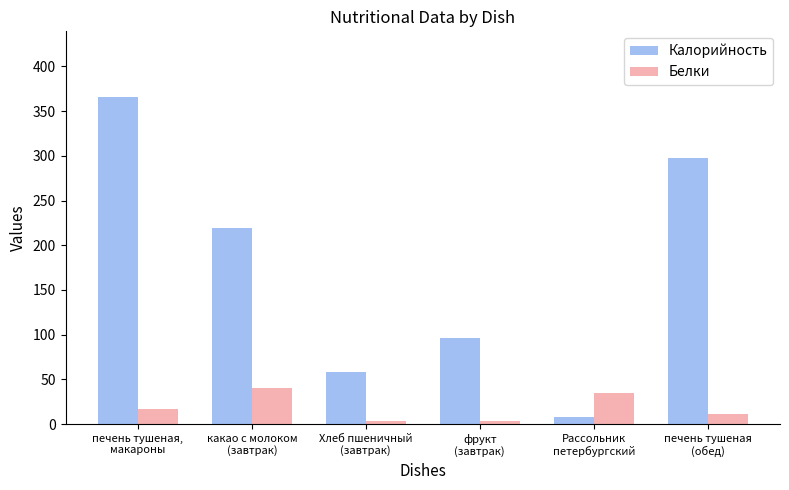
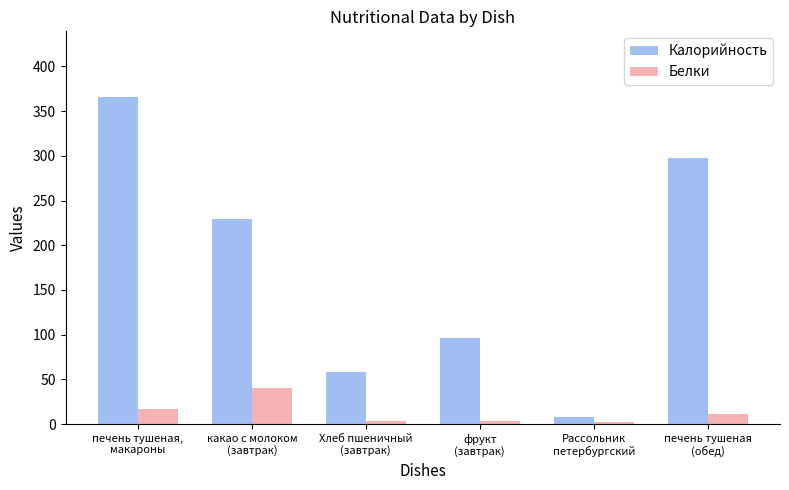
Калорийность, какао с молоком (завтрак): 220 -> 230
Белки, Рассольник петербургский: 40 -> 0
